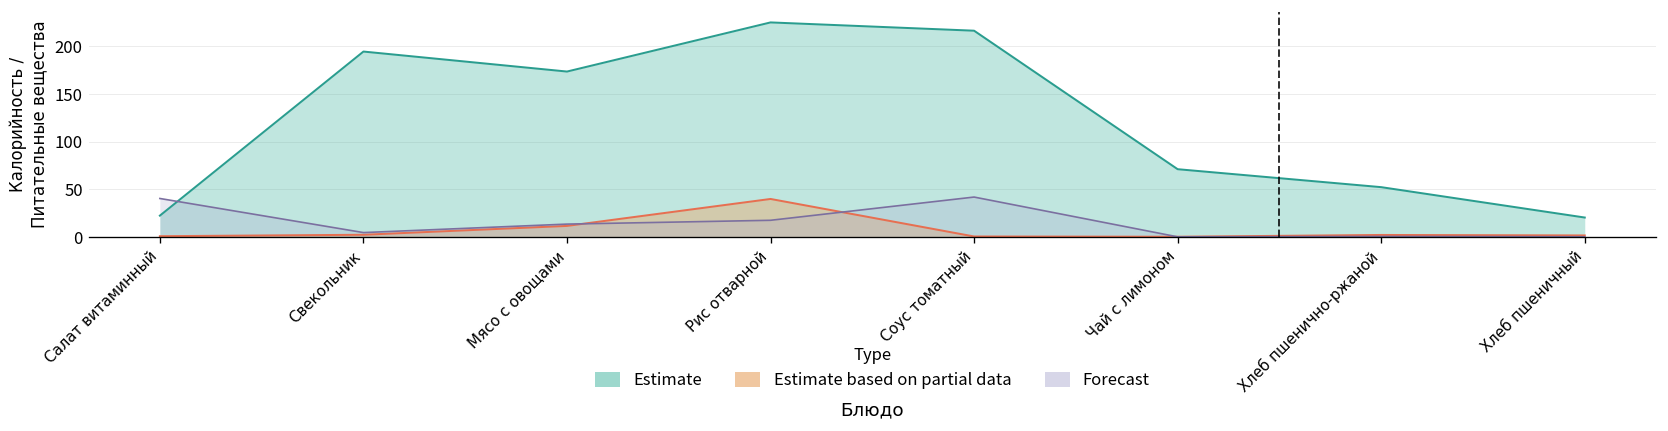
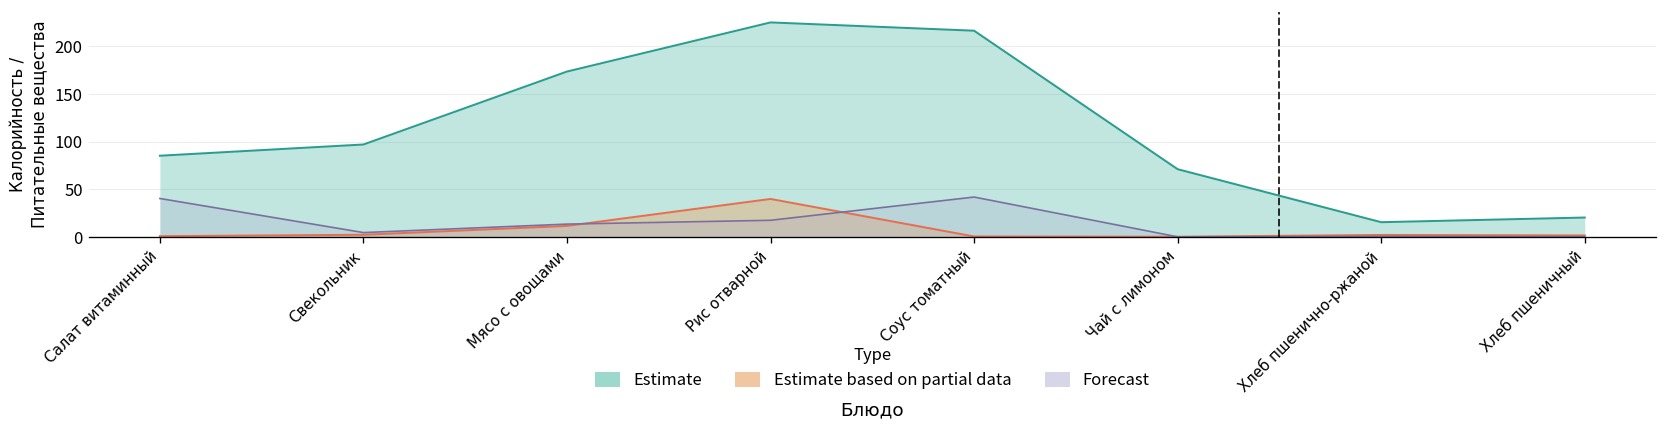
Estimate, Салат витаминный: 20 -> 90
Estimate, Свекольник: 190 -> 100
Estimate, Хлеб пшенично-ржаной: 50 -> 20
